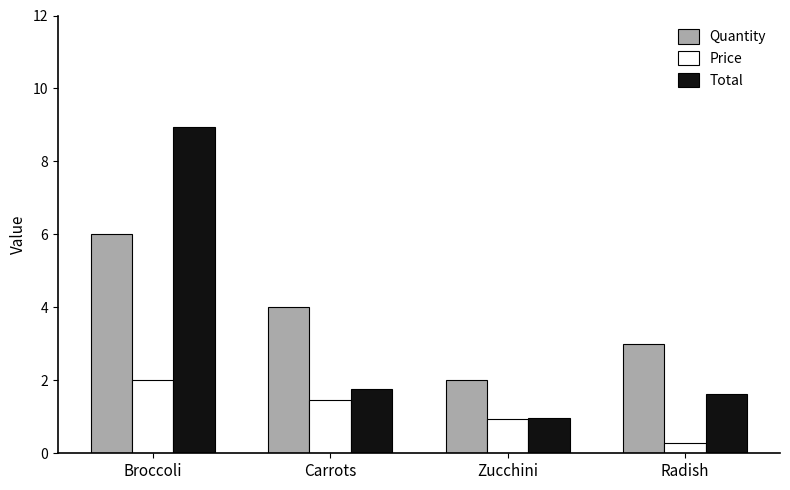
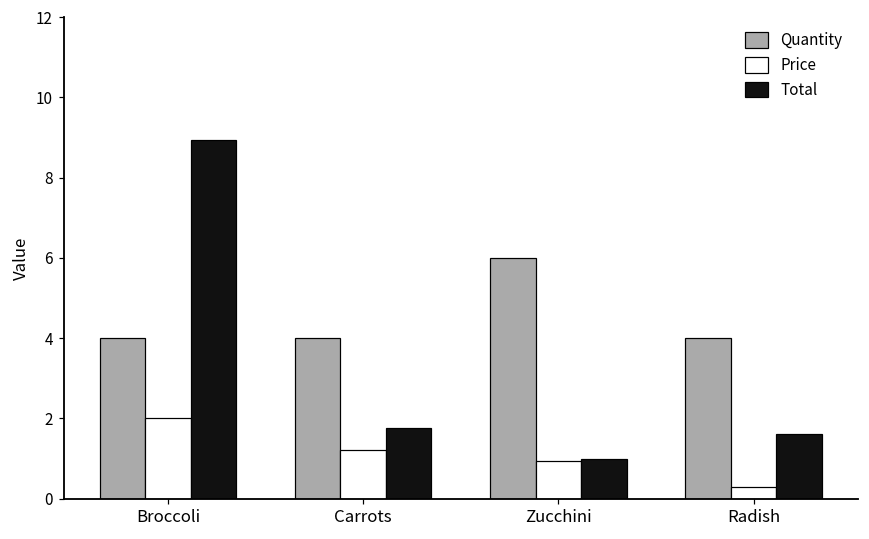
Quantity, Broccoli: 6 -> 4
Price, Carrots: 1.5 -> 1.2
Quantity, Zucchini: 2 -> 6
Quantity, Radish: 3 -> 4
